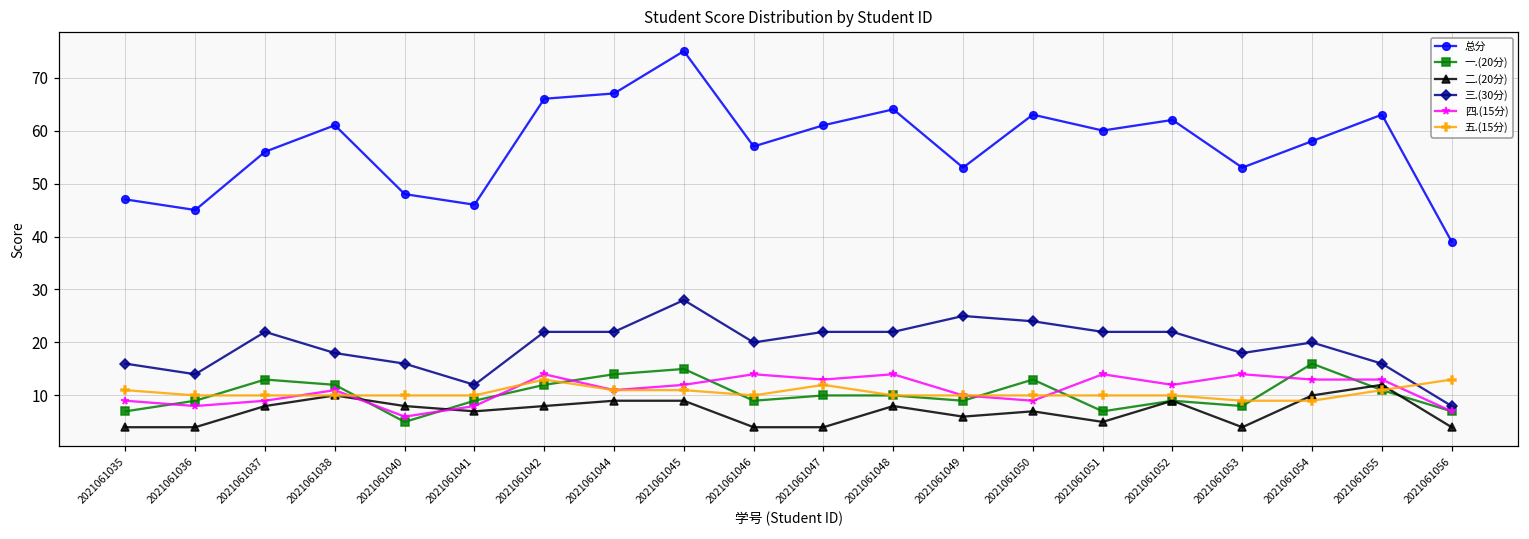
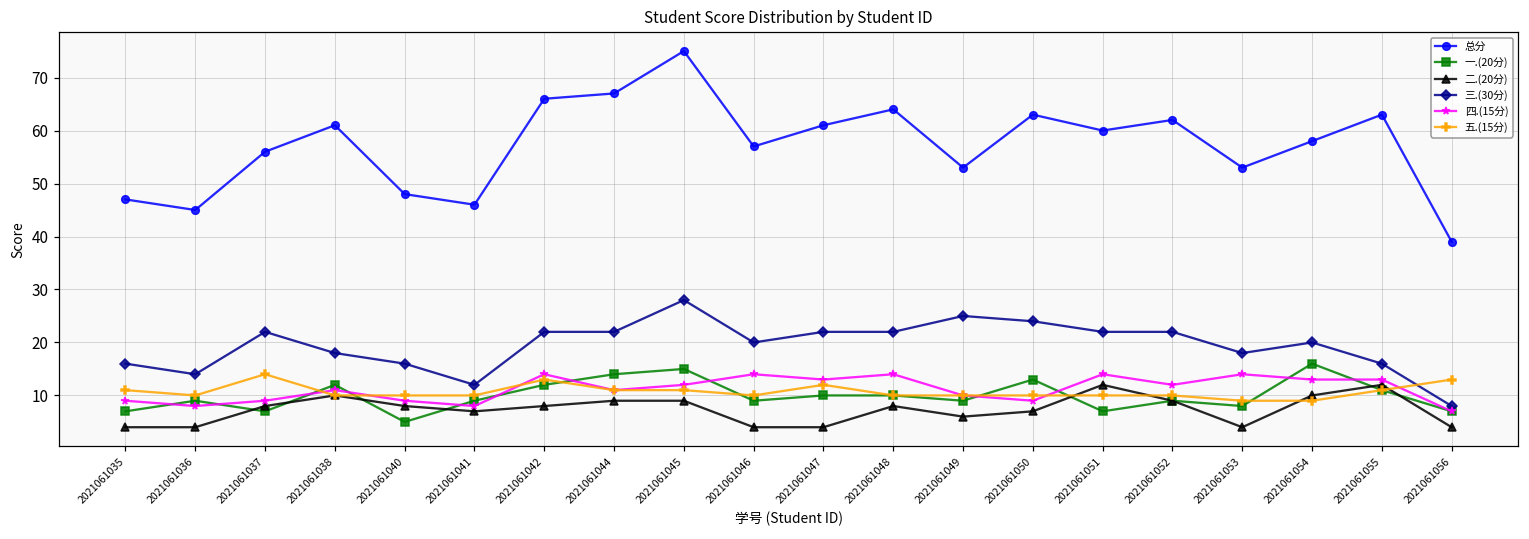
一.(20分), 2021061037: 13 -> 7
五.(15分), 2021061037: 10 -> 14
四.(15分), 2021061040: 6 -> 9
二.(20分), 2021061051: 5 -> 12
